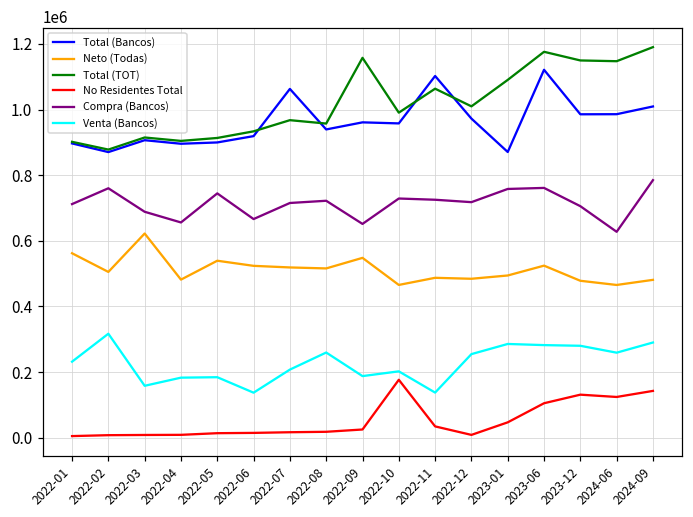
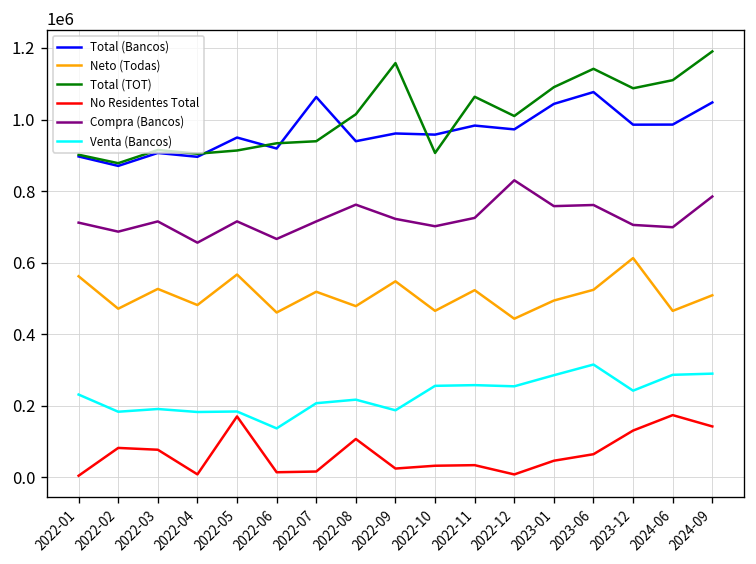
Neto (Todas), 2022-02: 510000 -> 470000
No Residentes Total, 2022-02: 10000 -> 80000
Compra (Bancos), 2022-02: 760000 -> 690000
Venta (Bancos), 2022-02: 320000 -> 180000
Neto (Todas), 2022-03: 620000 -> 530000
No Residentes Total, 2022-03: 10000 -> 80000
Compra (Bancos), 2022-03: 690000 -> 720000
Venta (Bancos), 2022-03: 160000 -> 190000
Total (Bancos), 2022-05: 900000 -> 950000
Neto (Todas), 2022-05: 540000 -> 570000
No Residentes Total, 2022-05: 10000 -> 170000
Compra (Bancos), 2022-05: 740000 -> 720000
Neto (Todas), 2022-06: 520000 -> 460000
Total (TOT), 2022-07: 970000 -> 940000
Neto (Todas), 2022-08: 520000 -> 480000
Total (TOT), 2022-08: 960000 -> 1010000
No Residentes Total, 2022-08: 20000 -> 110000
Compra (Bancos), 2022-08: 720000 -> 760000
Venta (Bancos), 2022-08: 260000 -> 220000
Compra (Bancos), 2022-09: 650000 -> 720000
Total (TOT), 2022-10: 990000 -> 910000
No Residentes Total, 2022-10: 180000 -> 30000
Compra (Bancos), 2022-10: 730000 -> 700000
Venta (Bancos), 2022-10: 200000 -> 260000
Total (Bancos), 2022-11: 1100000 -> 980000
Neto (Todas), 2022-11: 490000 -> 520000
Venta (Bancos), 2022-11: 140000 -> 260000
Neto (Todas), 2022-12: 480000 -> 440000
Compra (Bancos), 2022-12: 720000 -> 830000
Total (Bancos), 2023-01: 870000 -> 1040000
Total (Bancos), 2023-06: 1120000 -> 1080000
Total (TOT), 2023-06: 1180000 -> 1140000
No Residentes Total, 2023-06: 100000 -> 60000
Venta (Bancos), 2023-06: 280000 -> 320000
Neto (Todas), 2023-12: 480000 -> 610000
Total (TOT), 2023-12: 1150000 -> 1090000
Venta (Bancos), 2023-12: 280000 -> 240000
Total (TOT), 2024-06: 1150000 -> 1110000
No Residentes Total, 2024-06: 120000 -> 170000
Compra (Bancos), 2024-06: 630000 -> 700000
Venta (Bancos), 2024-06: 260000 -> 290000
Total (Bancos), 2024-09: 1010000 -> 1050000
Neto (Todas), 2024-09: 480000 -> 510000
